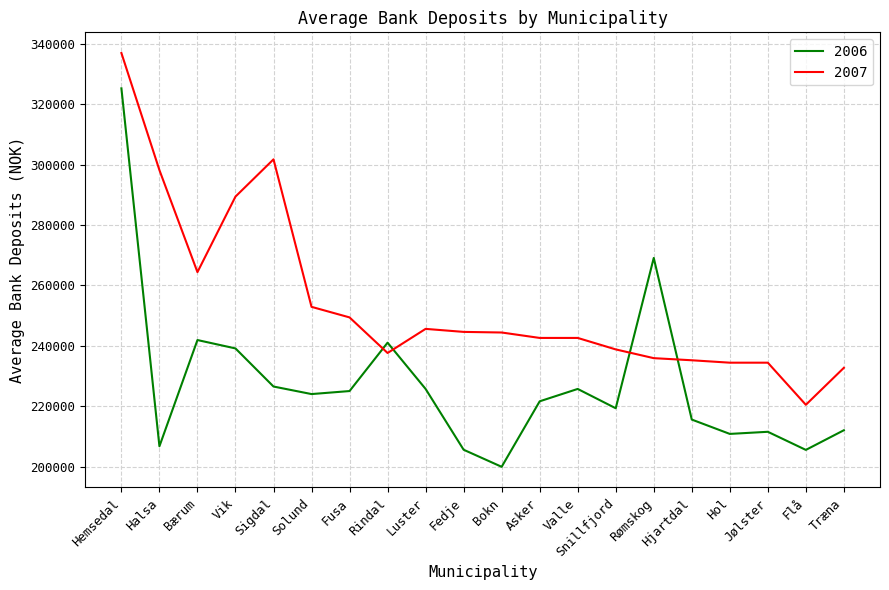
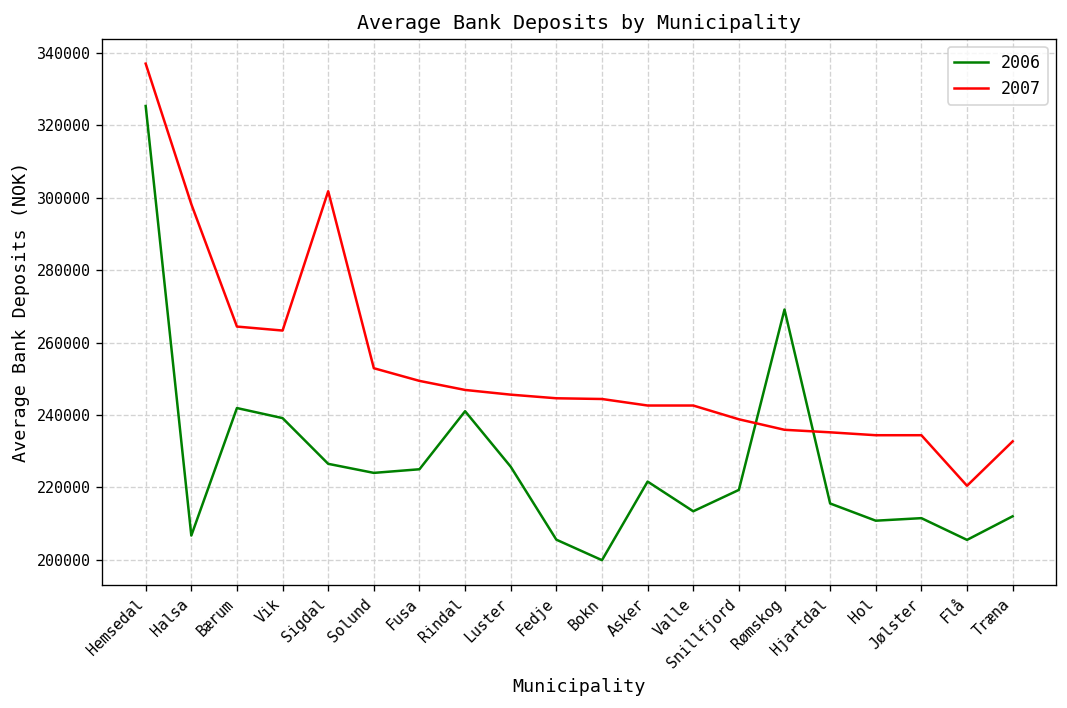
2007, Vik: 289000 -> 263000
2007, Rindal: 238000 -> 247000
2006, Valle: 226000 -> 213000
